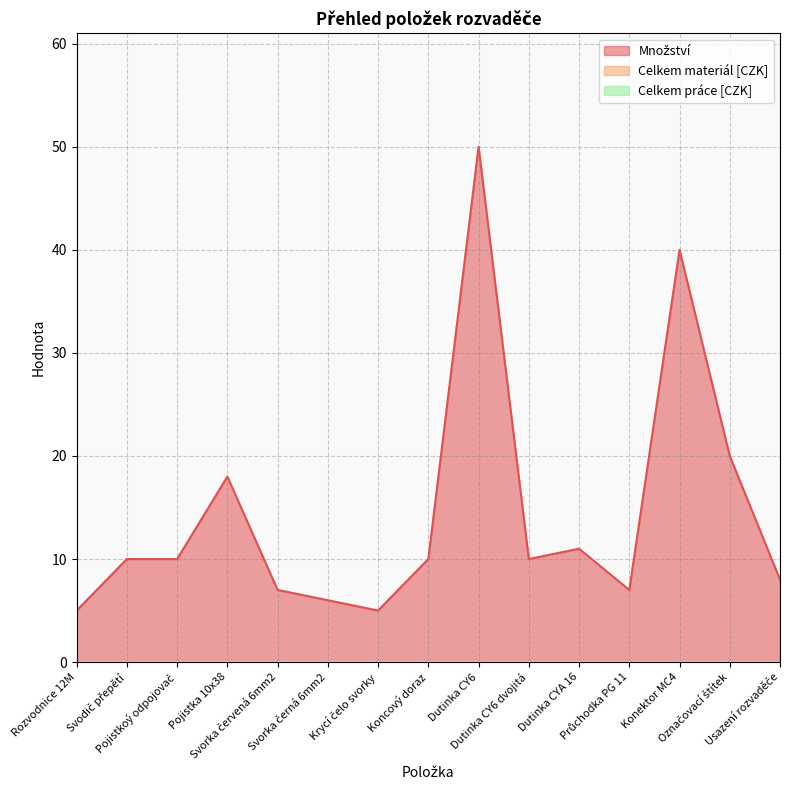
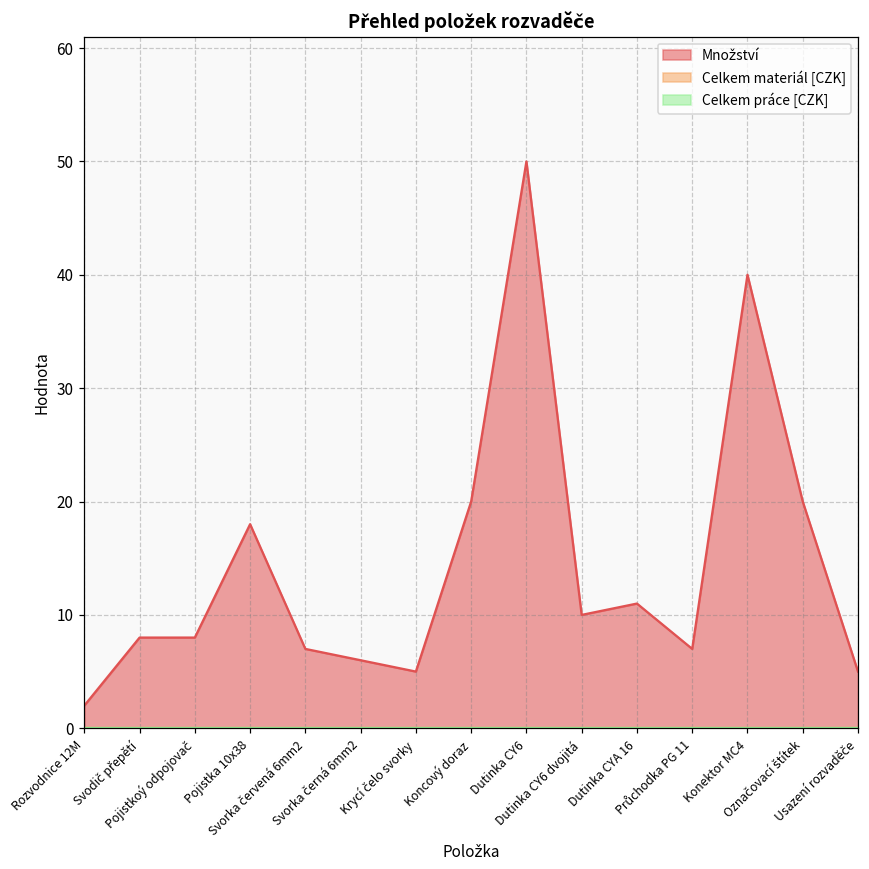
Množství, Rozvodnice 12M: 5 -> 2
Množství, Svodič přepětí: 10 -> 8
Množství, Pojistkoý odpojovač: 10 -> 8
Množství, Koncový doraz: 10 -> 20
Množství, Usazení rozvaděče: 8 -> 5
